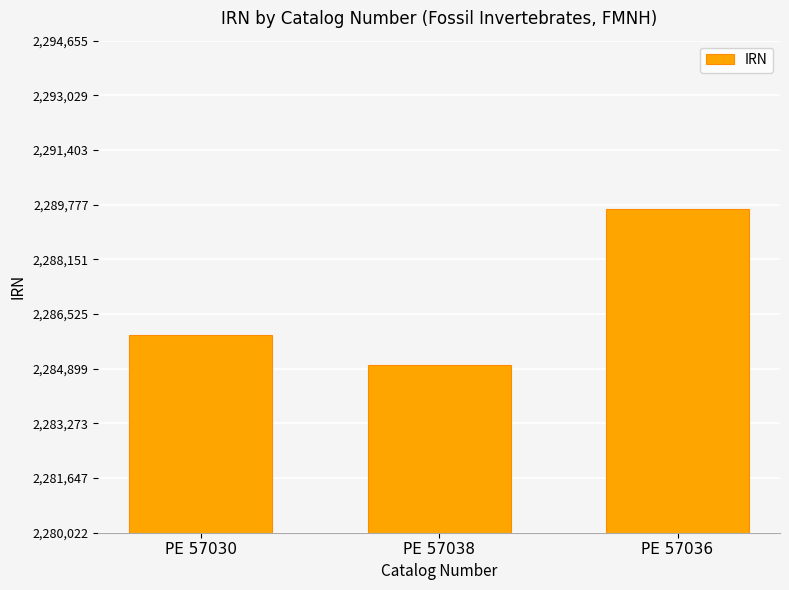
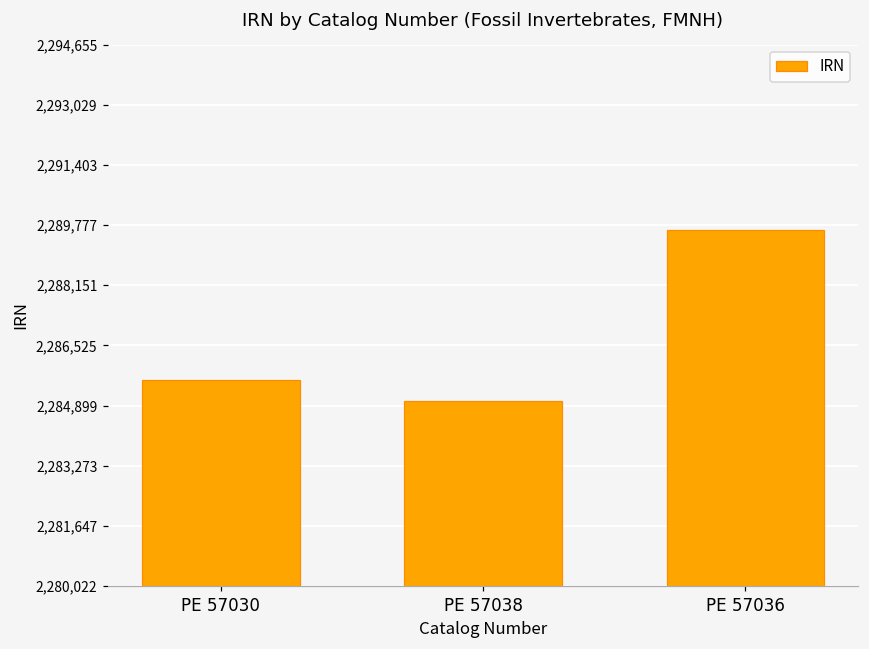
PE 57030: 2,285,900 -> 2,285,600
